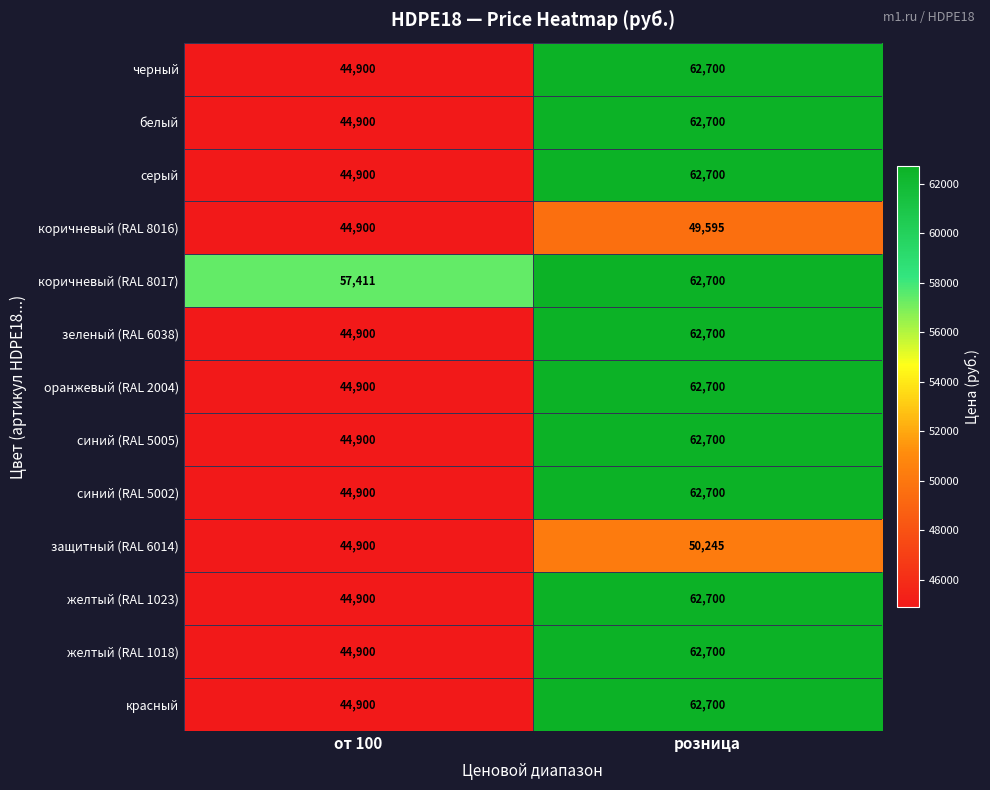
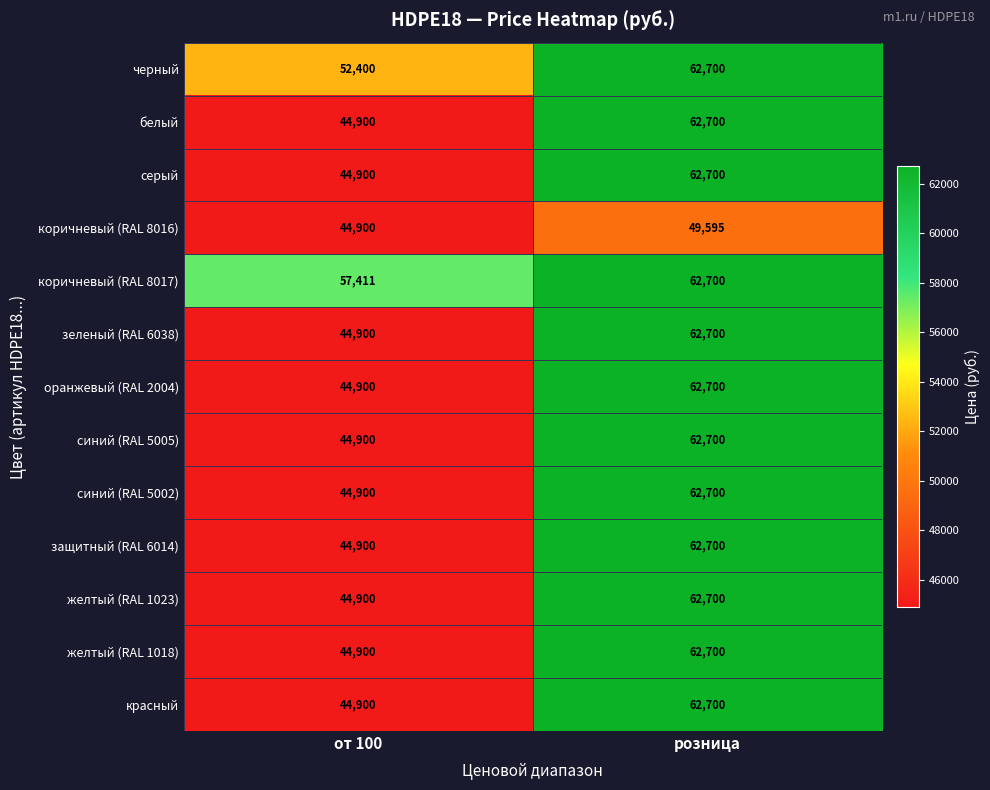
черный, от 100: 44,900 -> 52,400
защитный (RAL 6014), розница: 50,245 -> 62,700
